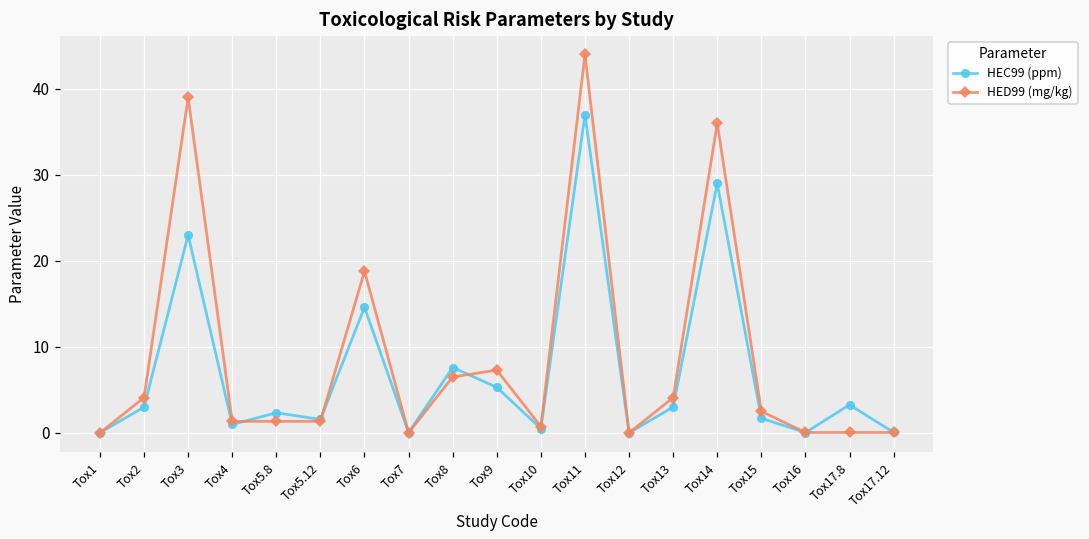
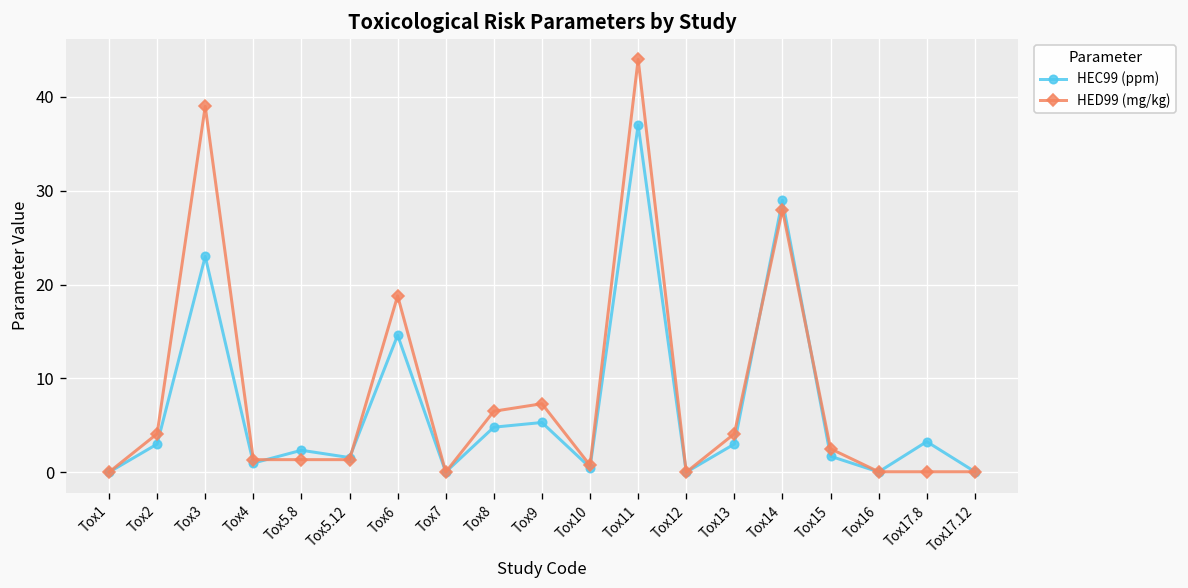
HEC99 (ppm), Tox8: 8 -> 5
HED99 (mg/kg), Tox14: 36 -> 28
